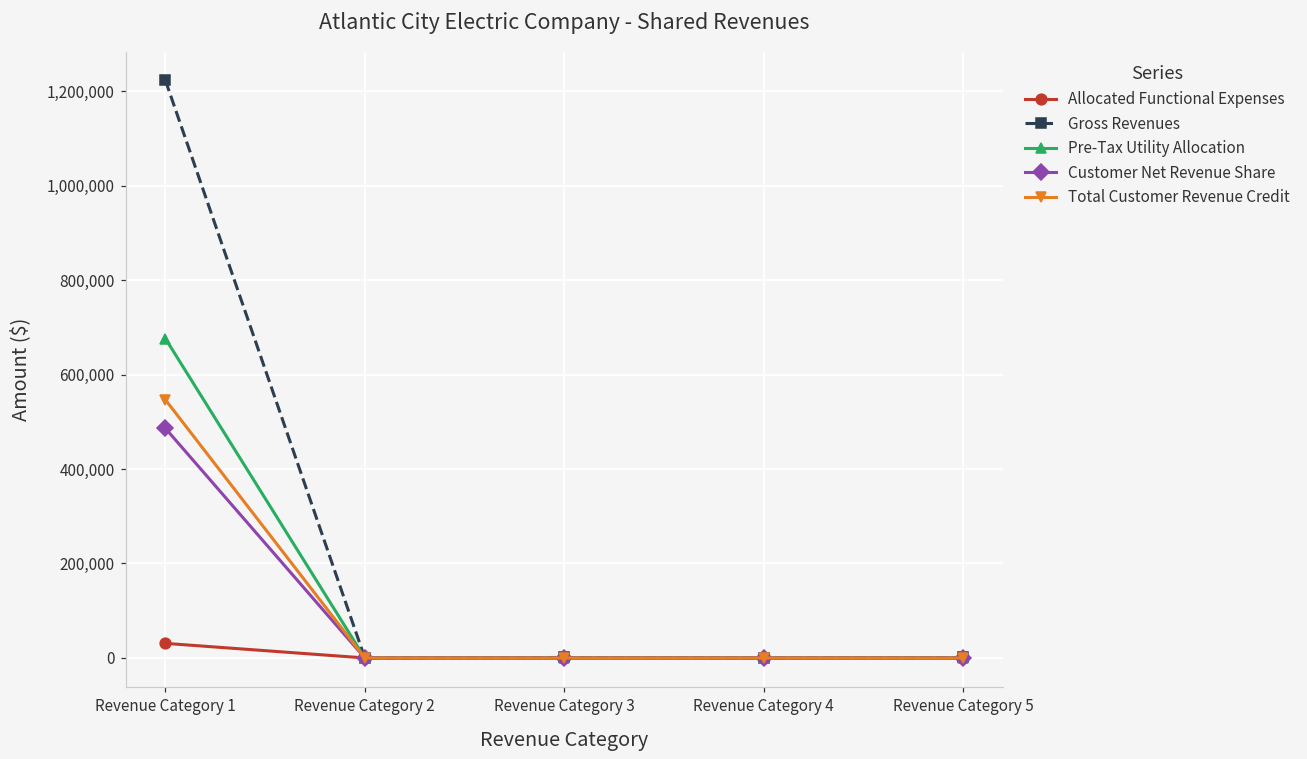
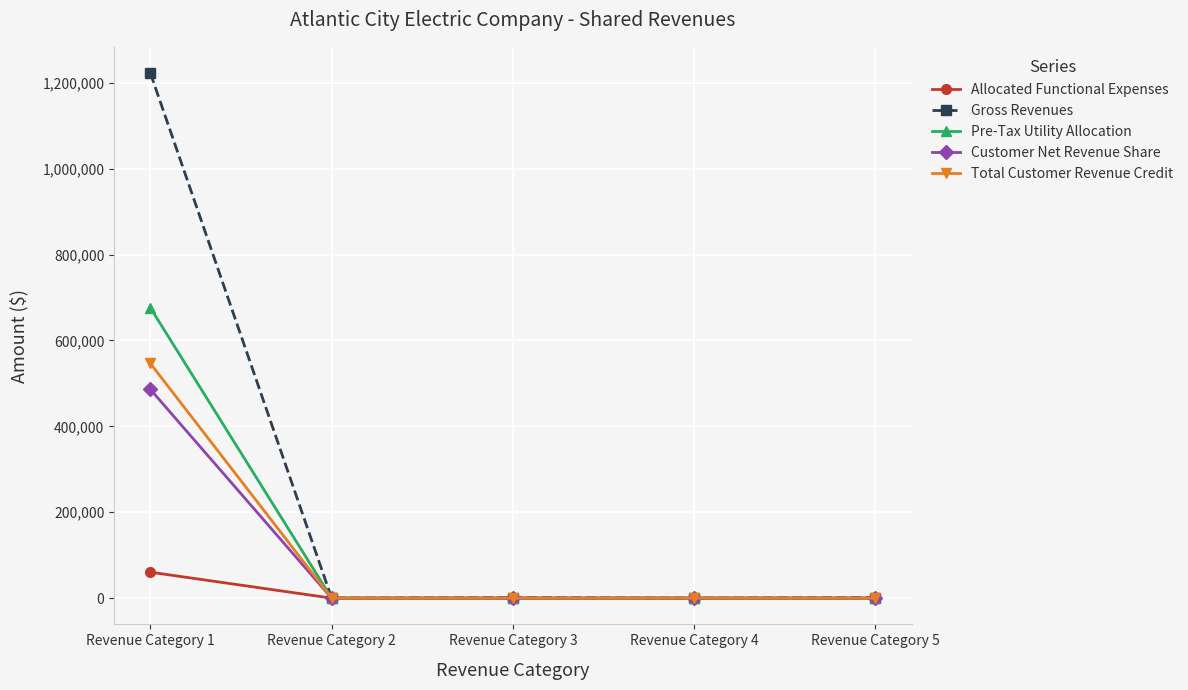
Allocated Functional Expenses, Revenue Category 1: 30,000 -> 60,000
